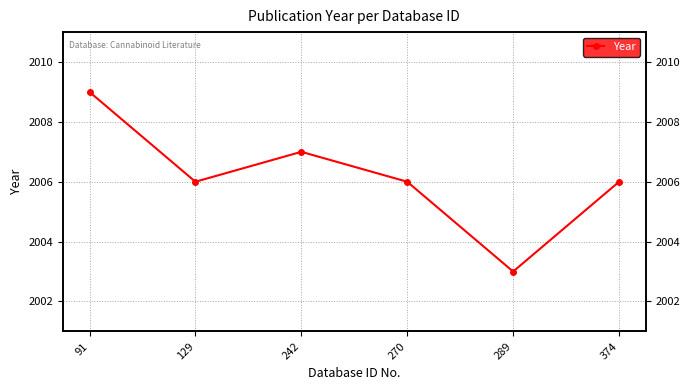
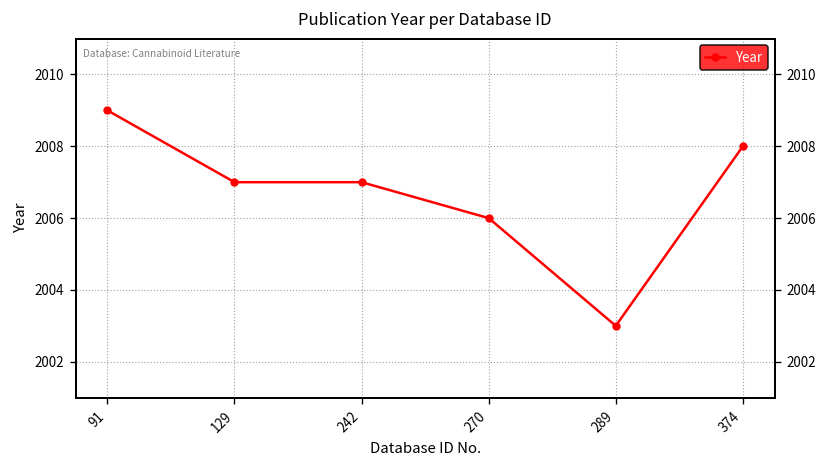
129: 2006 -> 2007
374: 2006 -> 2008
